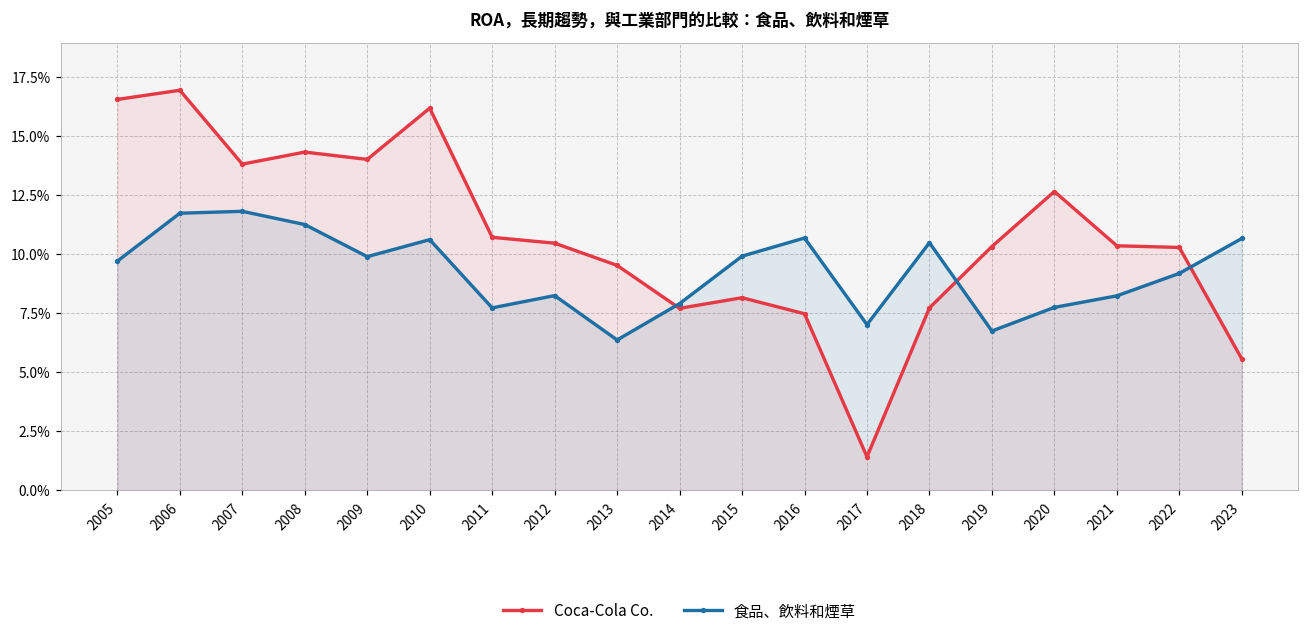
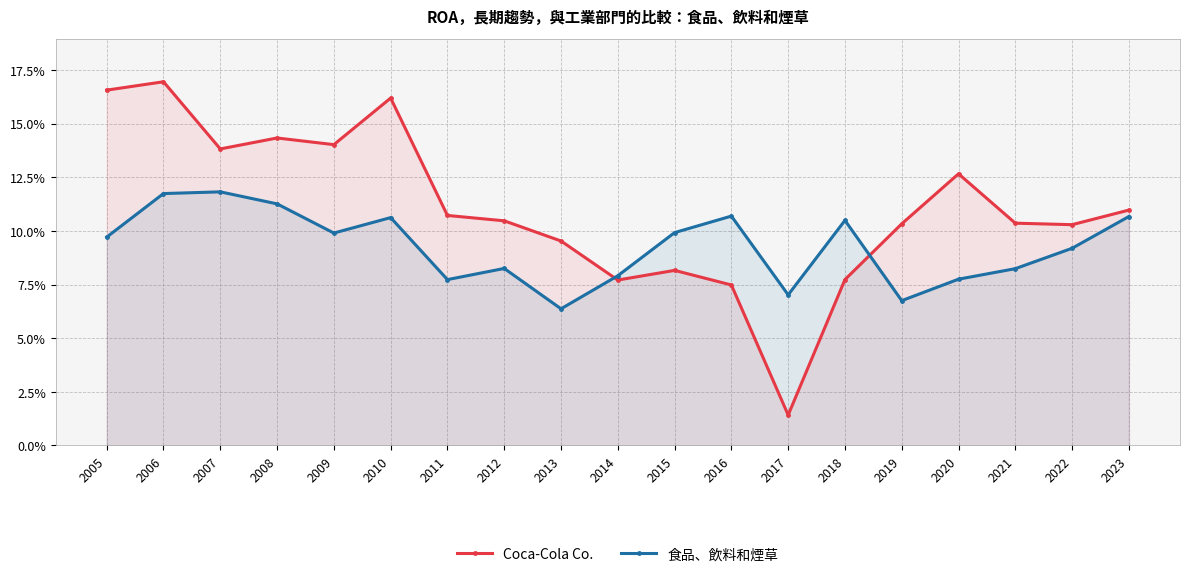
Coca-Cola Co., 2023: 5.6% -> 11.0%
